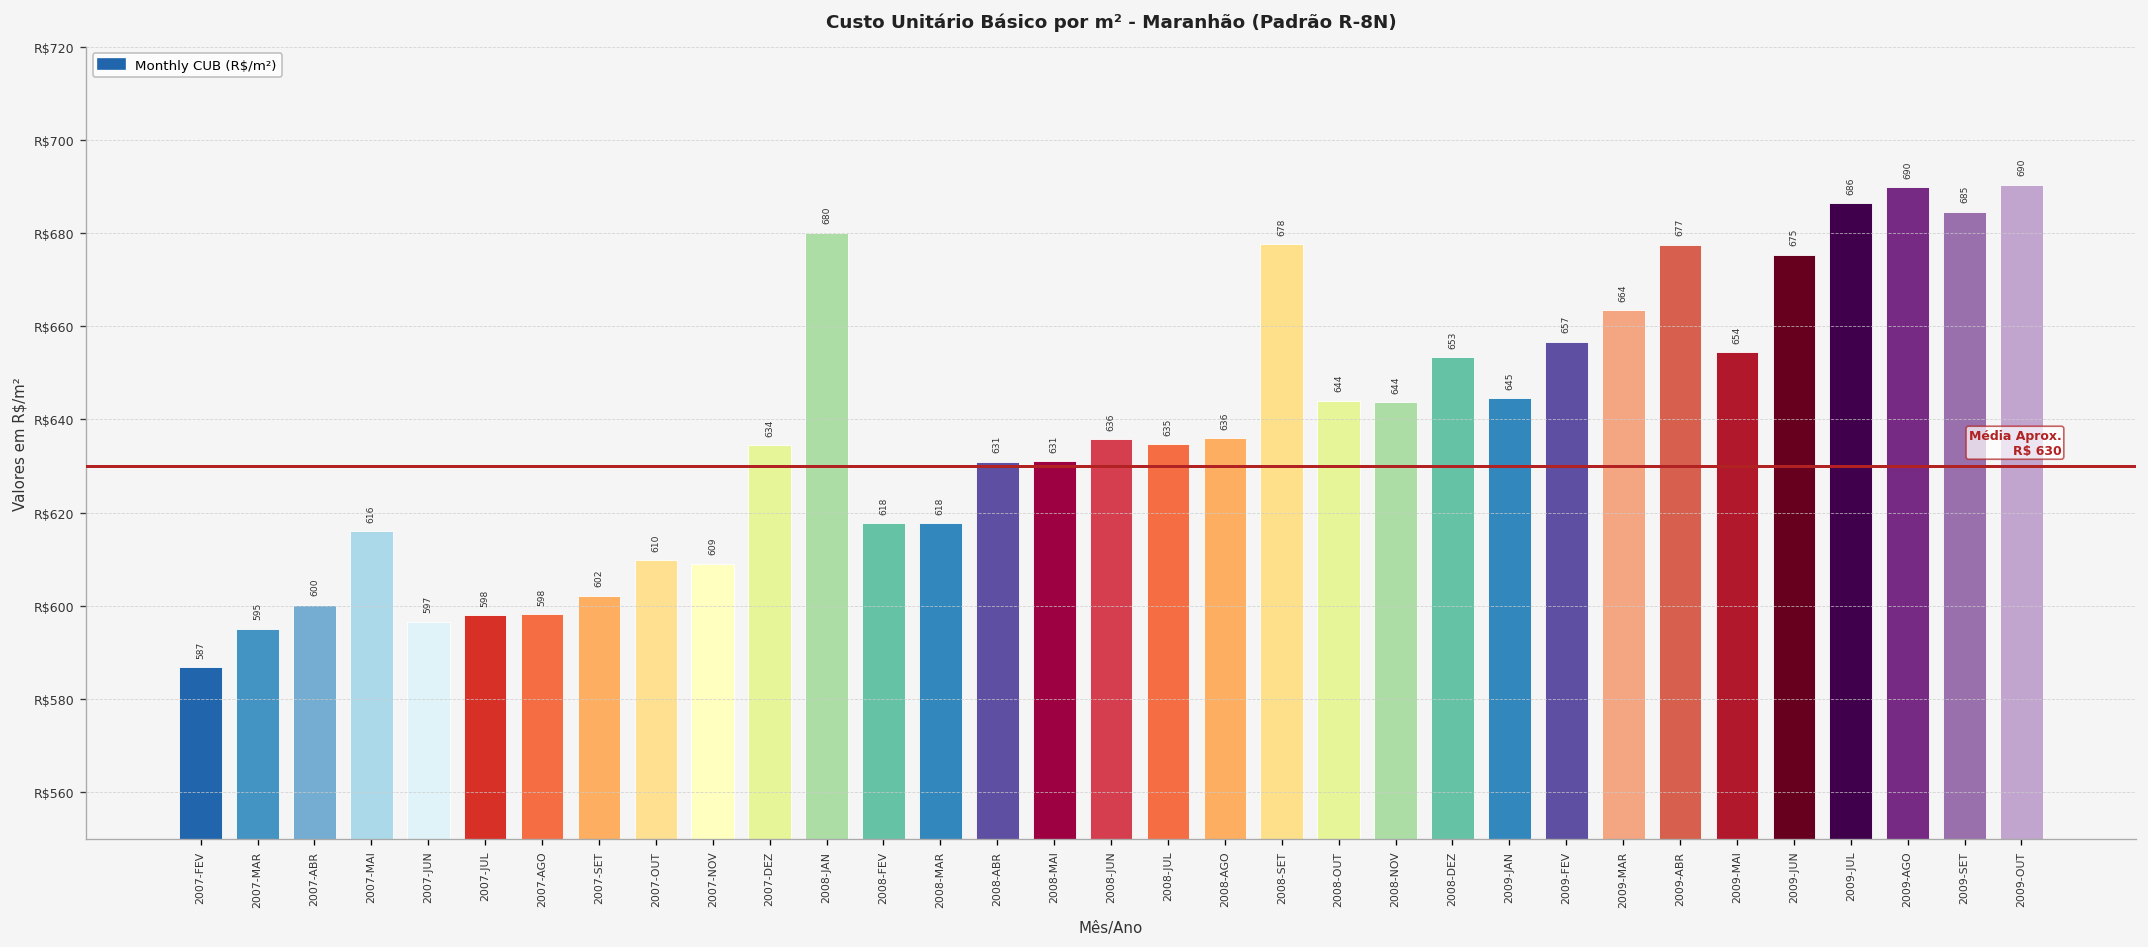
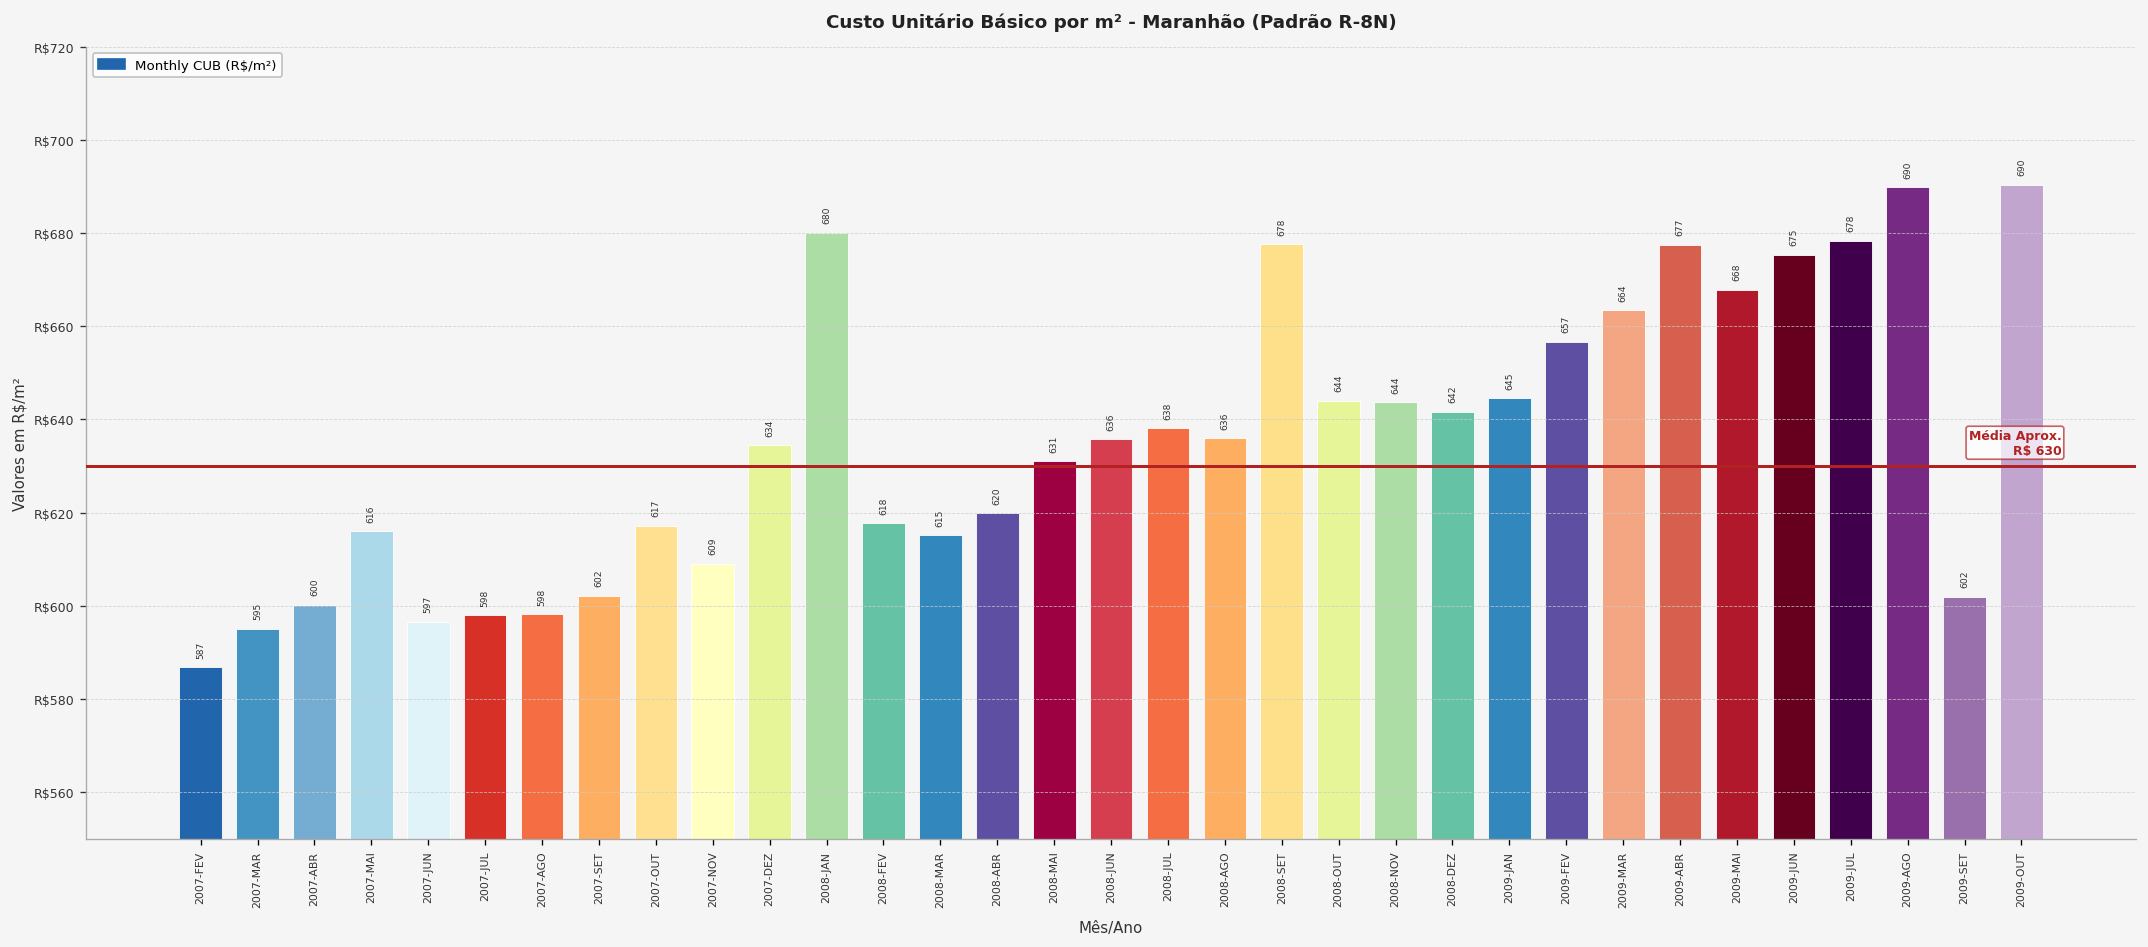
2007-OUT: 610 -> 617
2008-MAR: 618 -> 615
2008-ABR: 631 -> 620
2008-JUL: 635 -> 638
2008-DEZ: 653 -> 642
2009-MAI: 654 -> 668
2009-JUL: 686 -> 678
2009-SET: 685 -> 602
